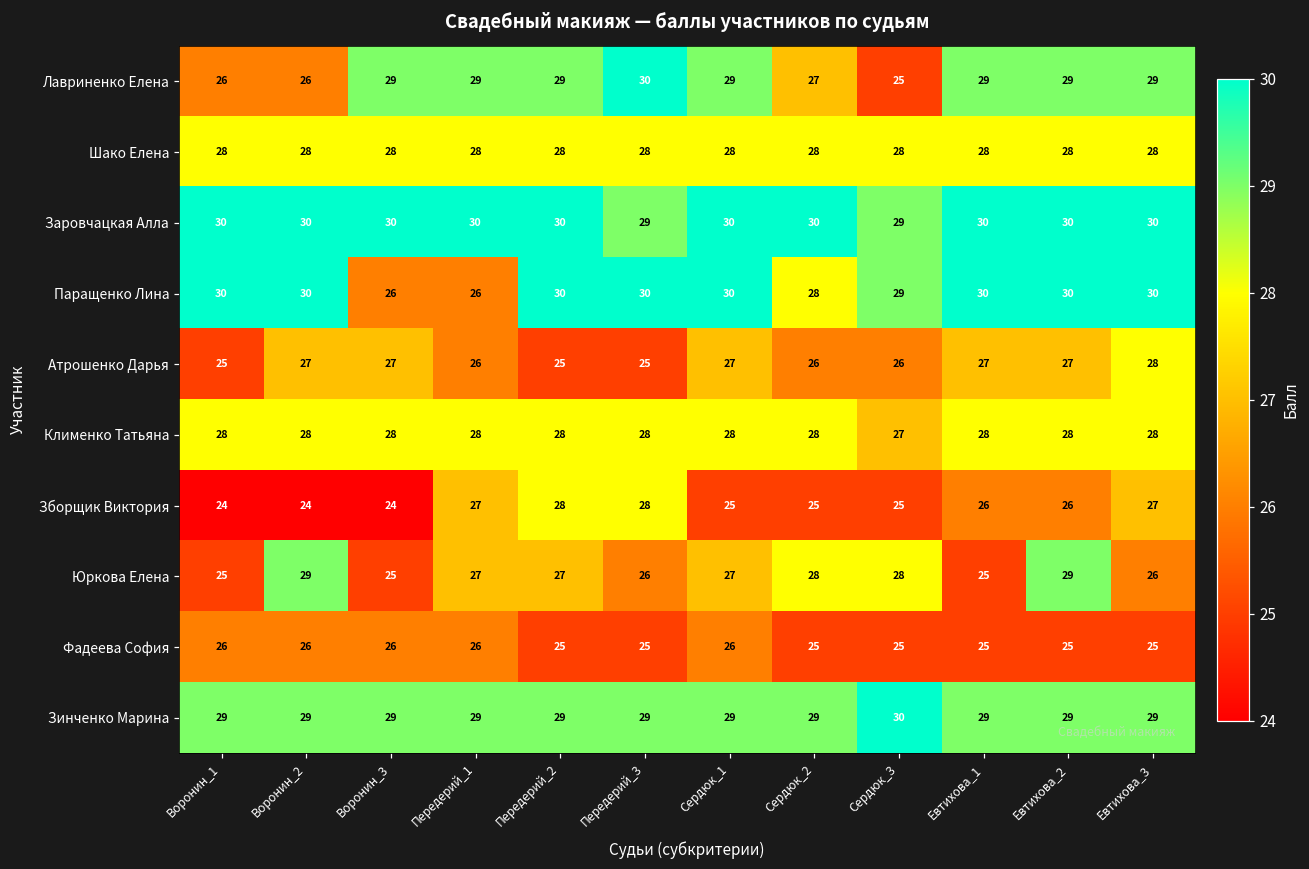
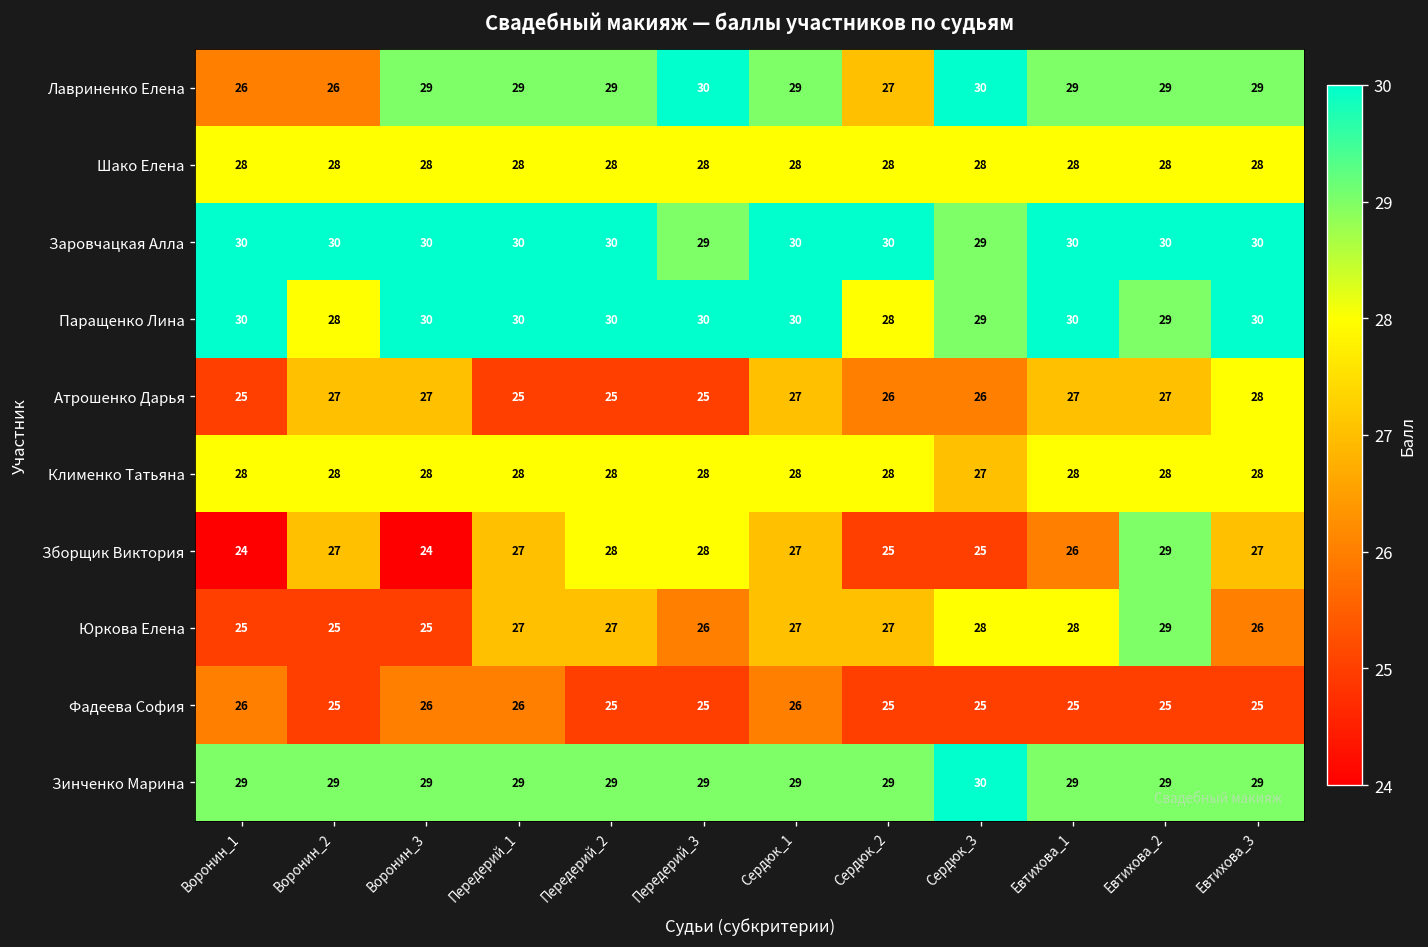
Лавриненко Елена, Сердюк_3: 25 -> 30
Паращенко Лина, Воронин_2: 30 -> 28
Паращенко Лина, Воронин_3: 26 -> 30
Паращенко Лина, Передерий_1: 26 -> 30
Паращенко Лина, Евтихова_2: 30 -> 29
Атрошенко Дарья, Передерий_1: 26 -> 25
Зборщик Виктория, Воронин_2: 24 -> 27
Зборщик Виктория, Сердюк_1: 25 -> 27
Зборщик Виктория, Евтихова_2: 26 -> 29
Юркова Елена, Воронин_2: 29 -> 25
Юркова Елена, Сердюк_2: 28 -> 27
Юркова Елена, Евтихова_1: 25 -> 28
Фадеева София, Воронин_2: 26 -> 25
